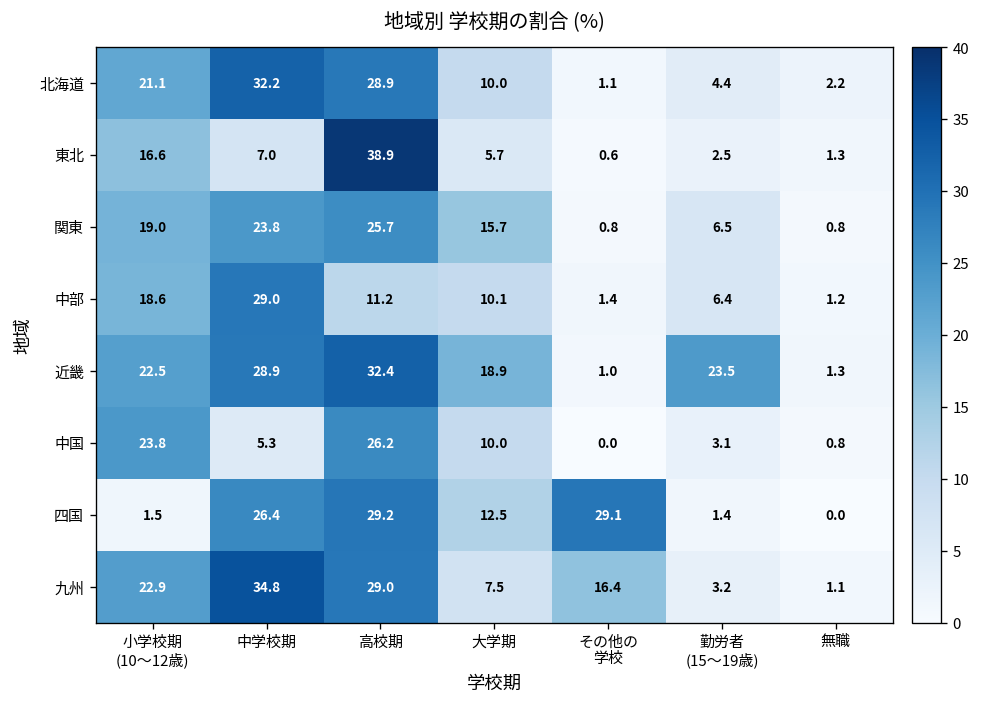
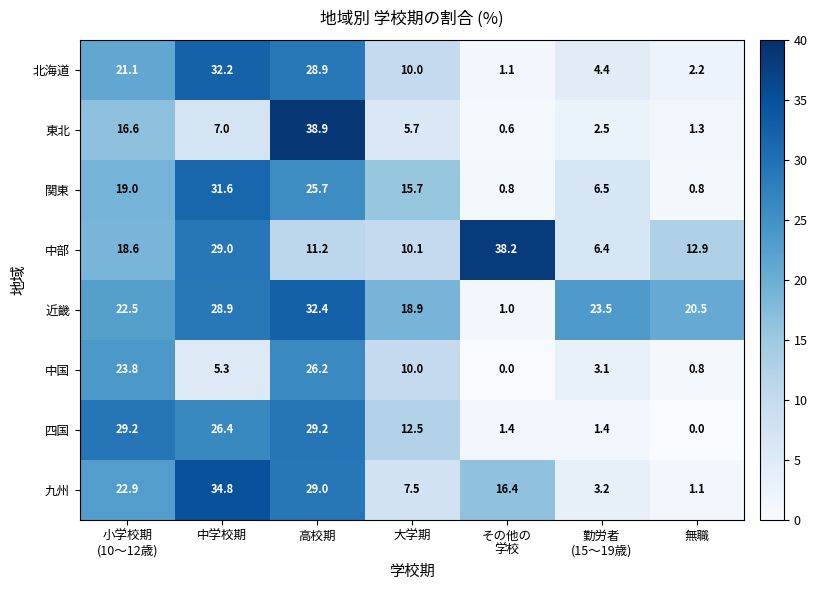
関東, 中学校期: 23.8 -> 31.6
中部, その他の 学校: 1.4 -> 38.2
中部, 無職: 1.2 -> 12.9
近畿, 無職: 1.3 -> 20.5
四国, 小学校期 (10〜12歳): 1.5 -> 29.2
四国, その他の 学校: 29.1 -> 1.4
